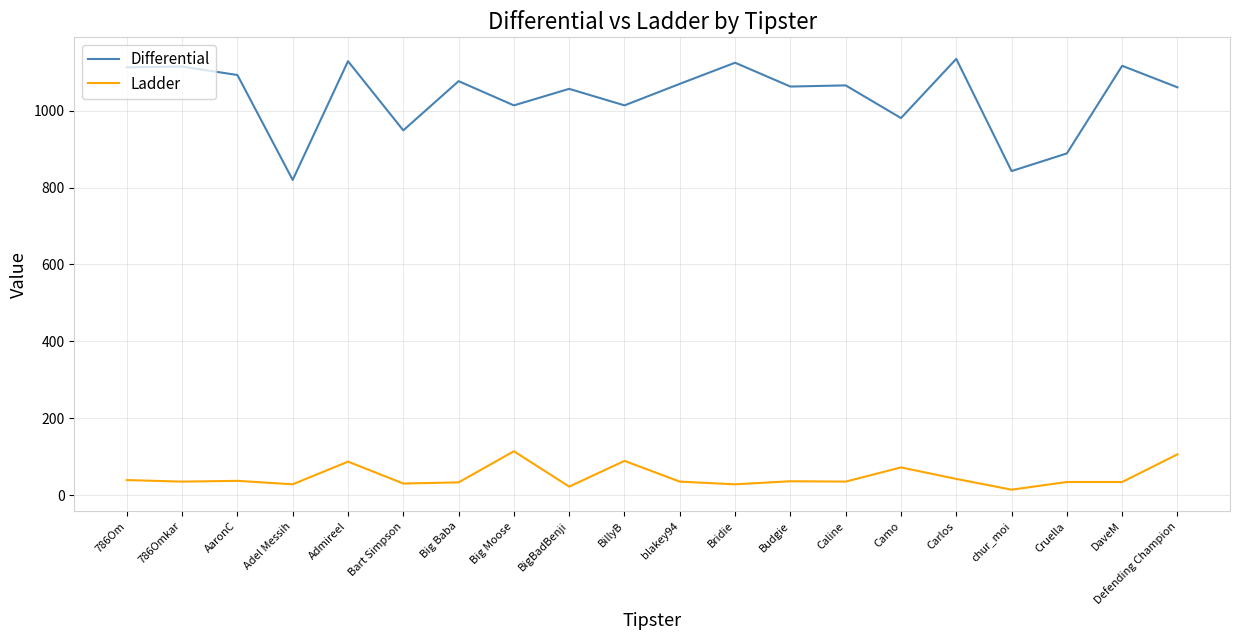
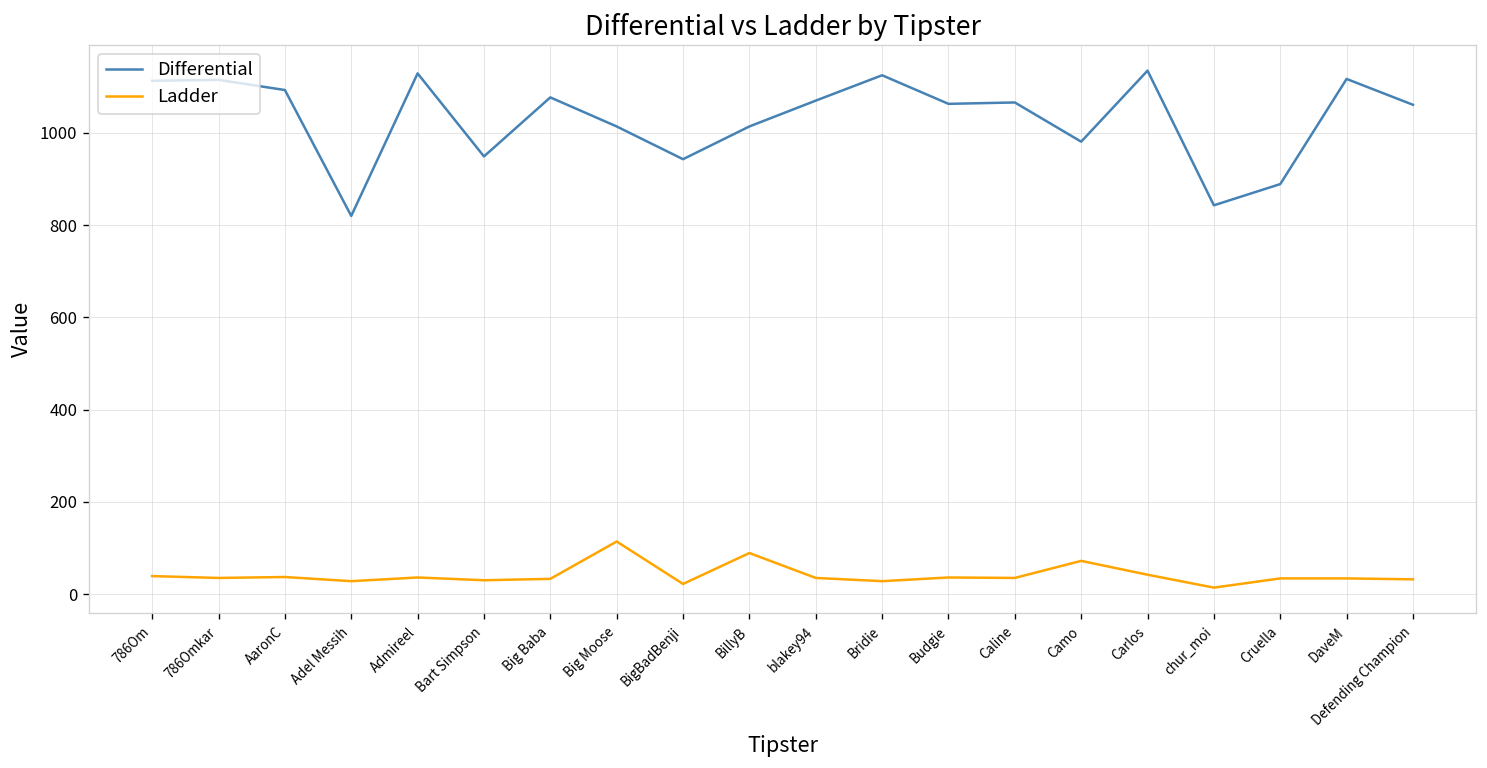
Ladder, Admireel: 90 -> 40
Differential, BigBadBenji: 1060 -> 940
Ladder, Defending Champion: 110 -> 30
